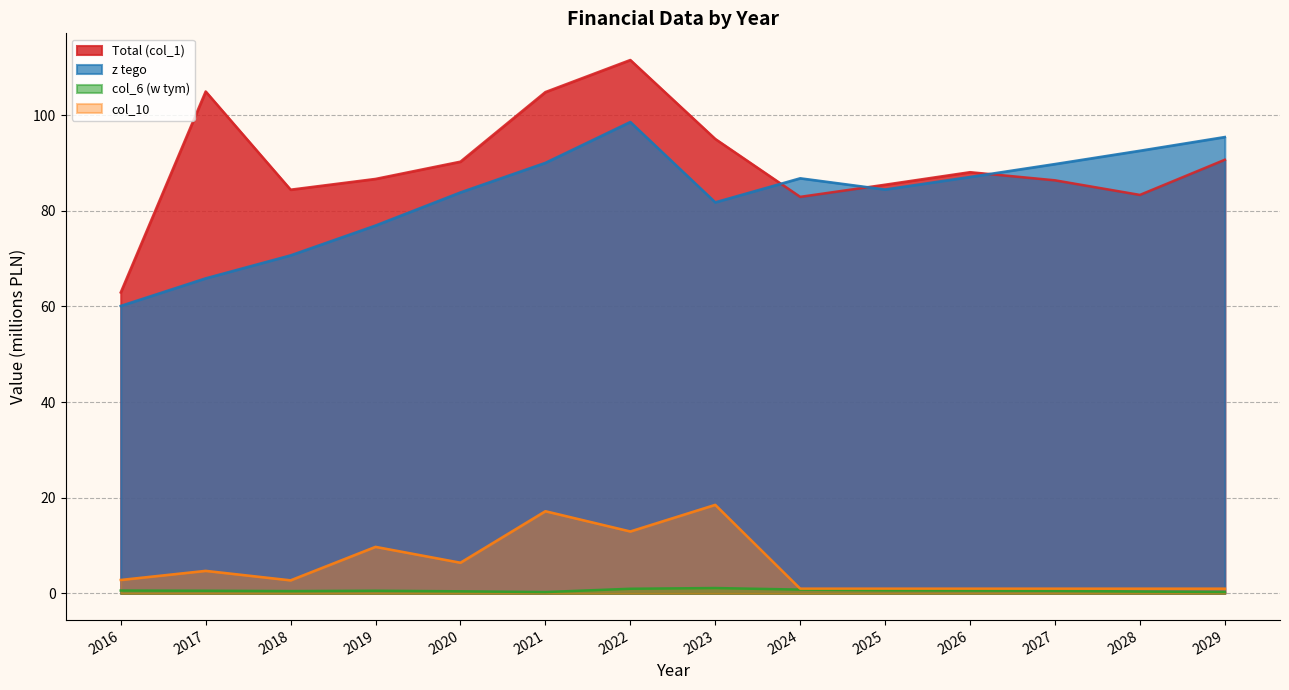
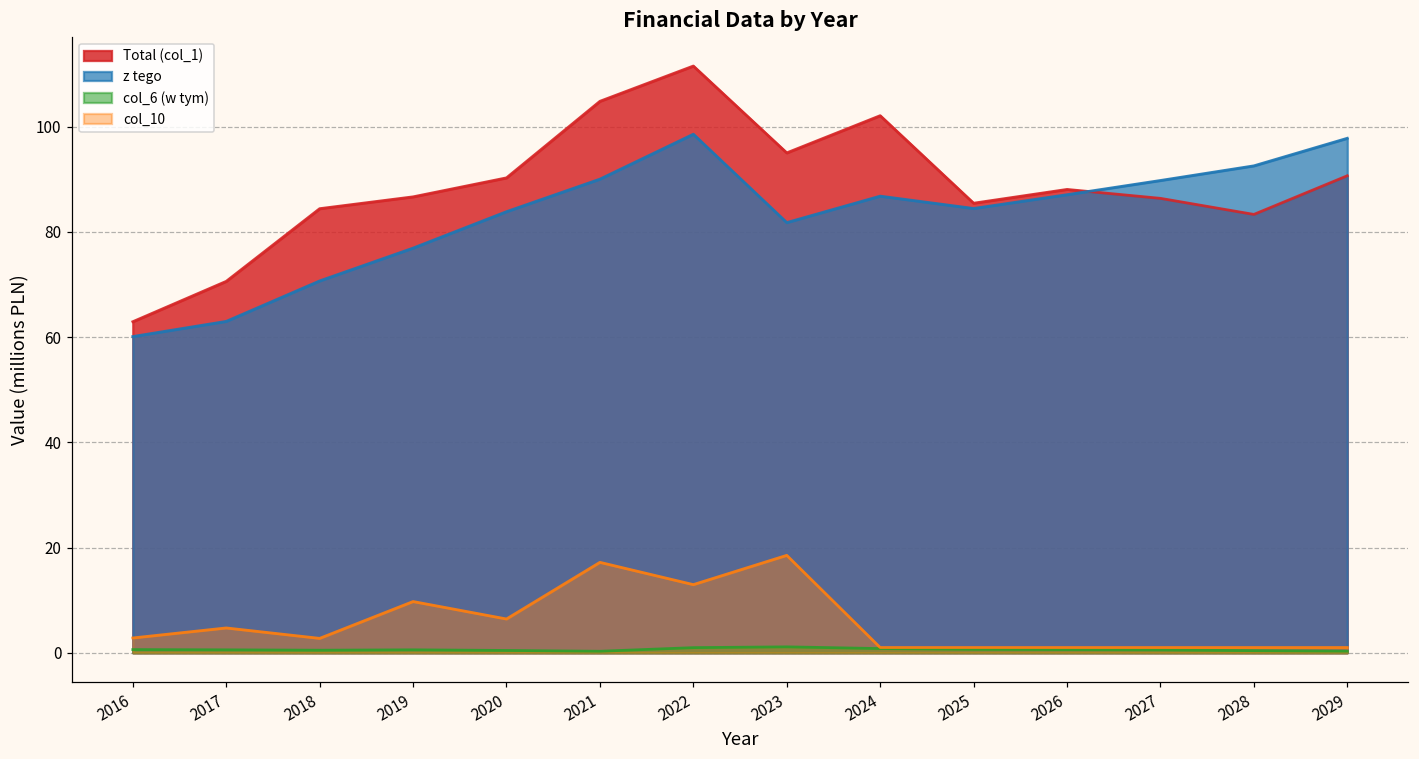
Total (col_1), 2017: 105 -> 71
z tego, 2017: 66 -> 63
Total (col_1), 2024: 83 -> 102
z tego, 2029: 95 -> 98
